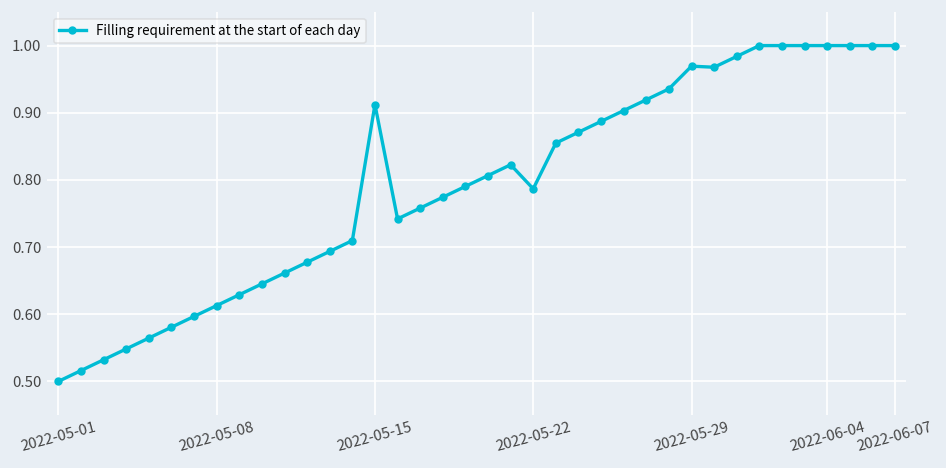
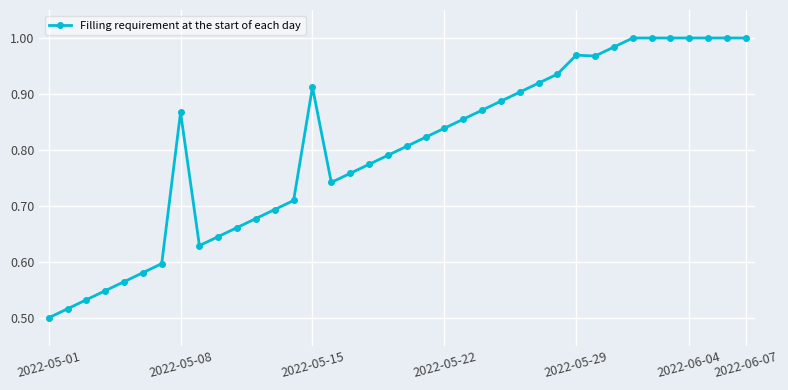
2022-05-08: 0.61 -> 0.87
2022-05-22: 0.79 -> 0.84
